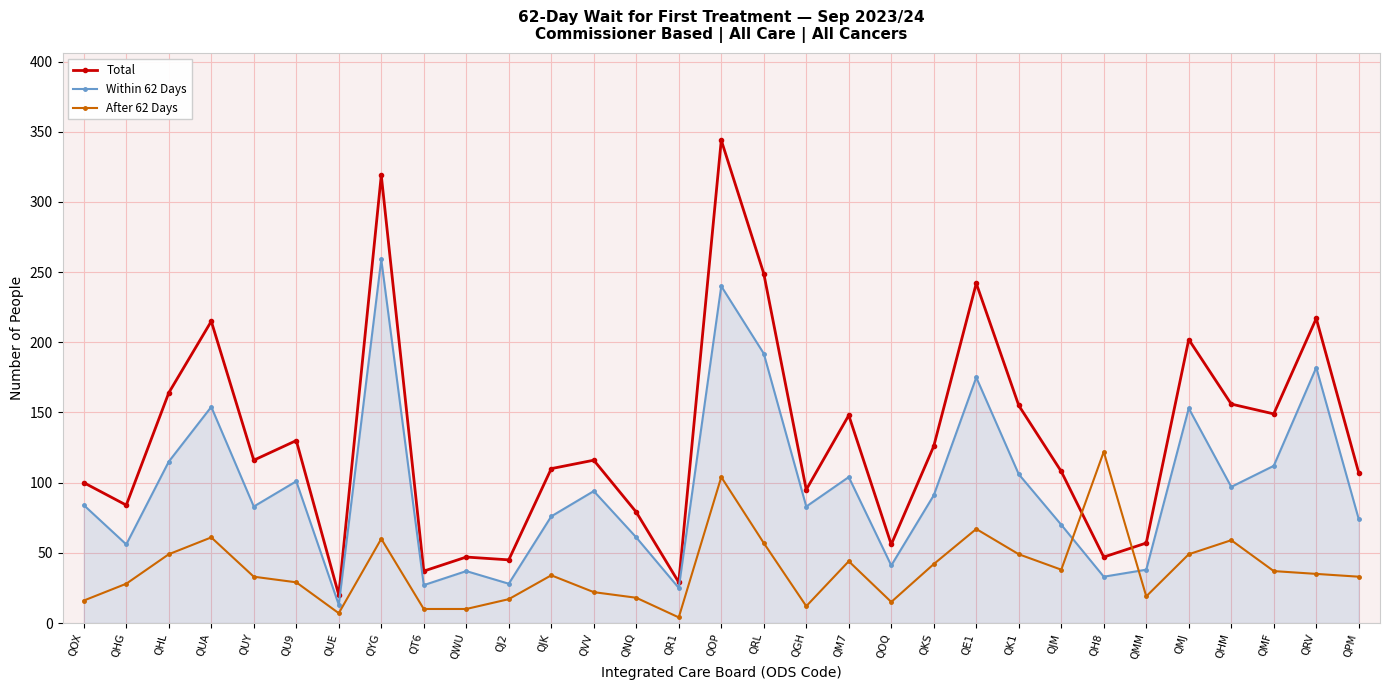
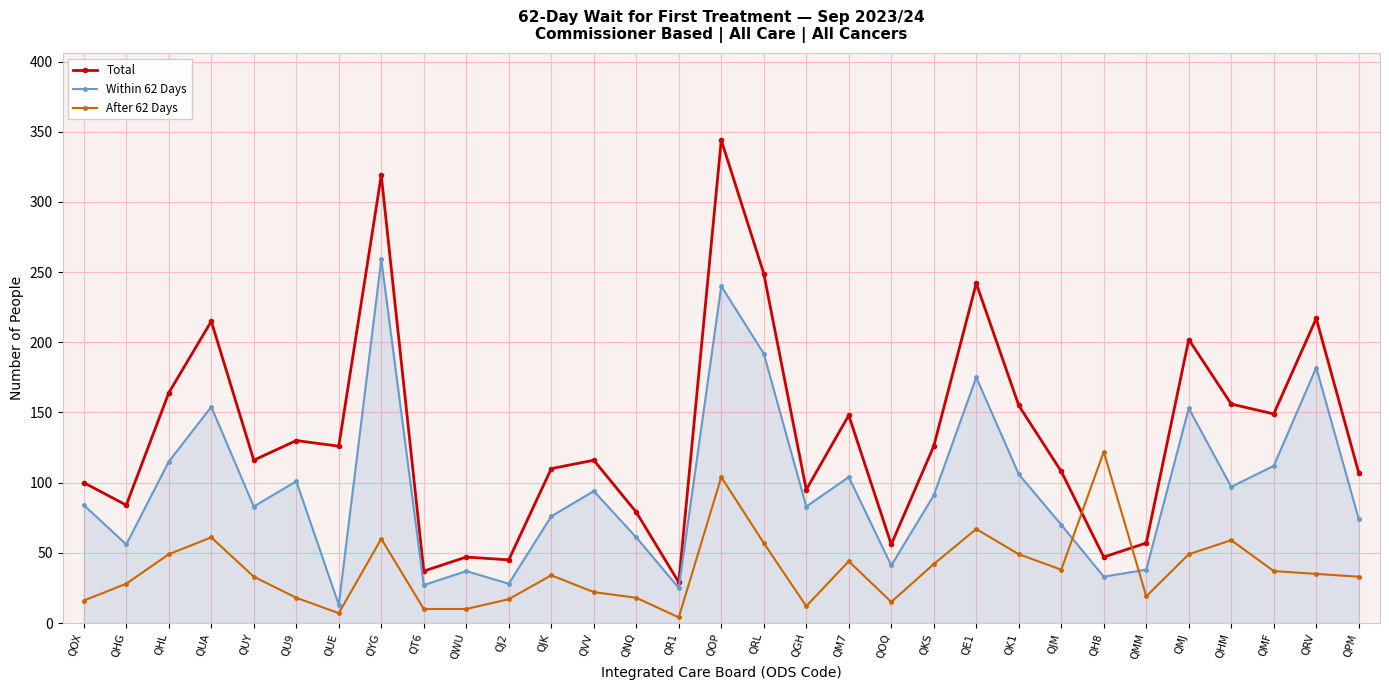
After 62 Days, QU9: 29 -> 18
Total, QUE: 20 -> 126
